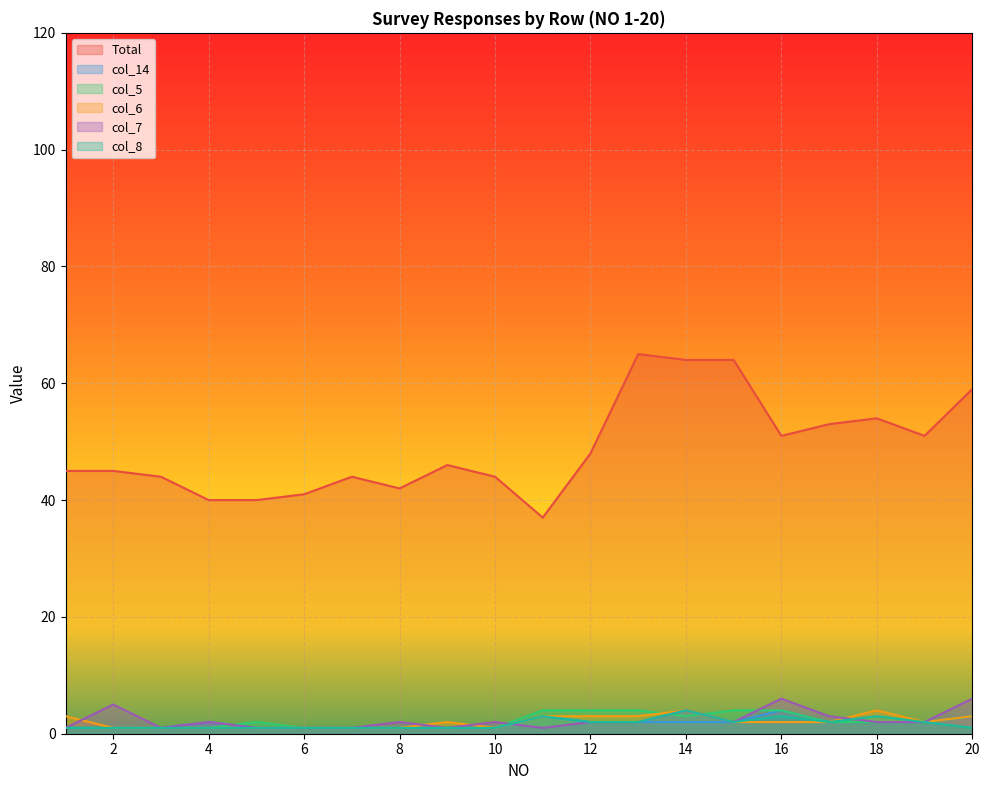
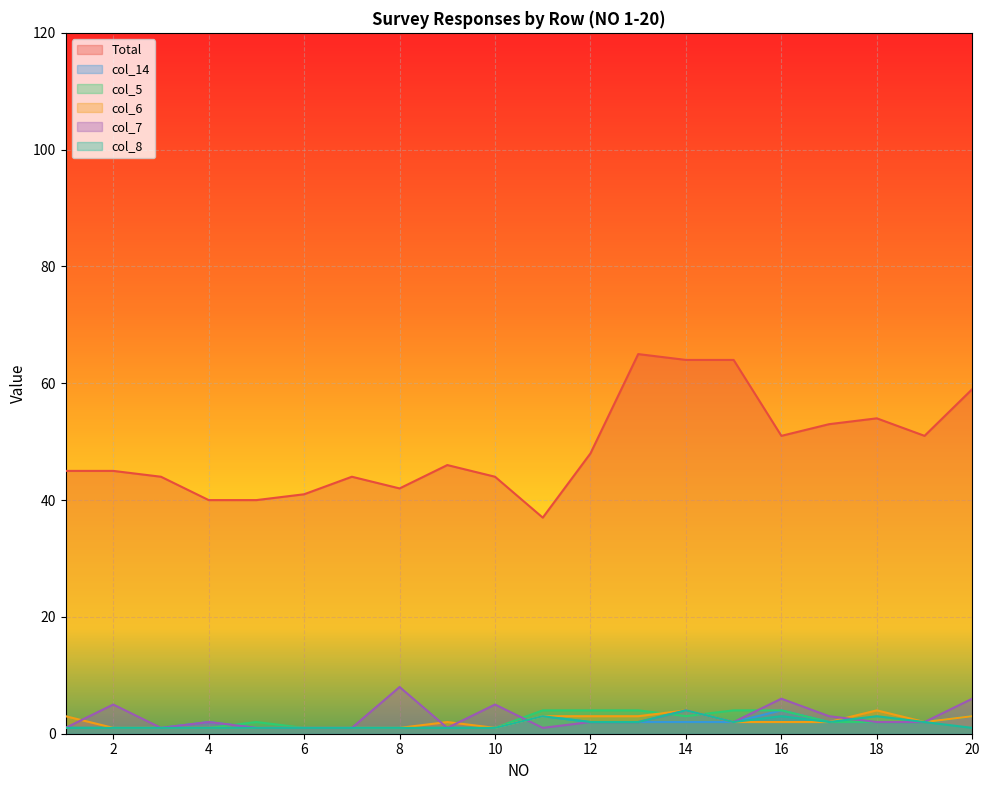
col_7, 8: 2 -> 8
col_7, 10: 2 -> 5
